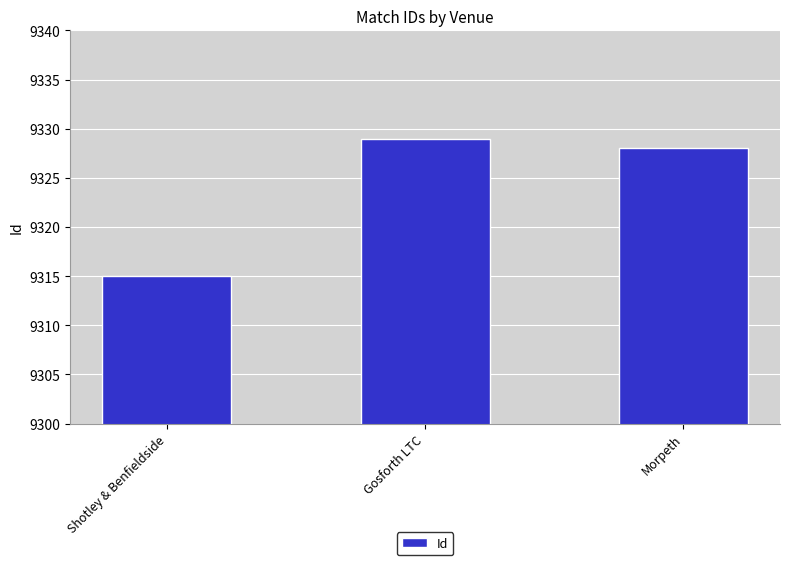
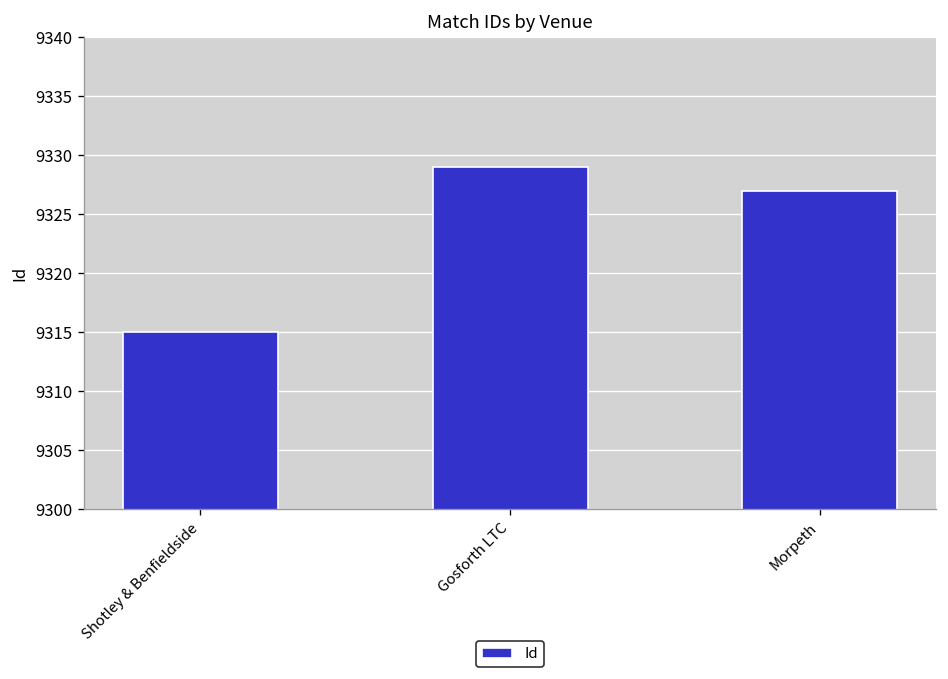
Morpeth: 9328 -> 9327
